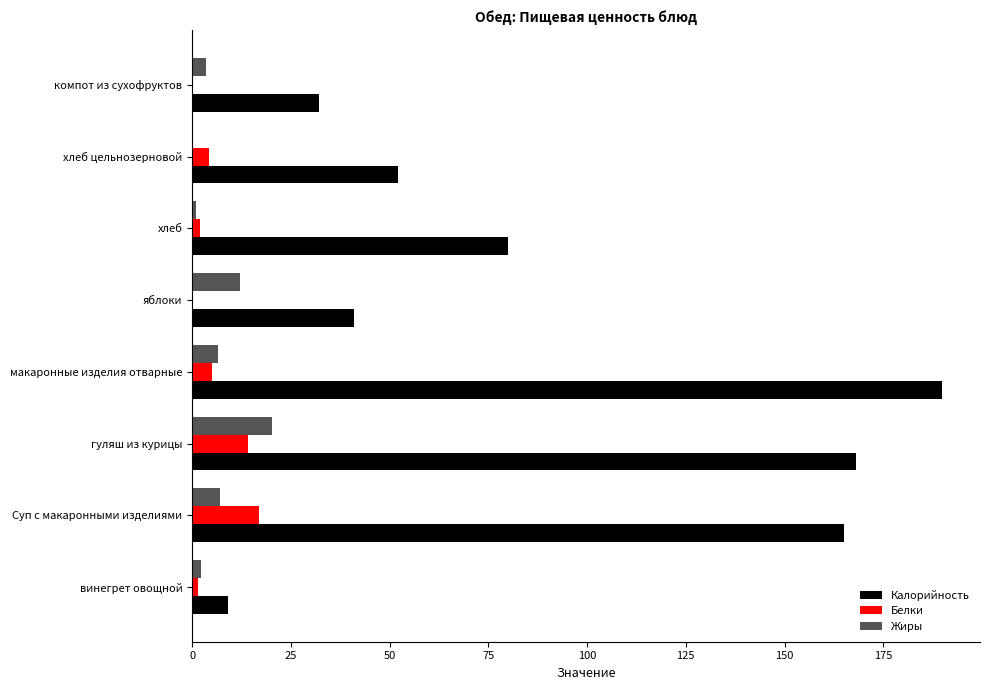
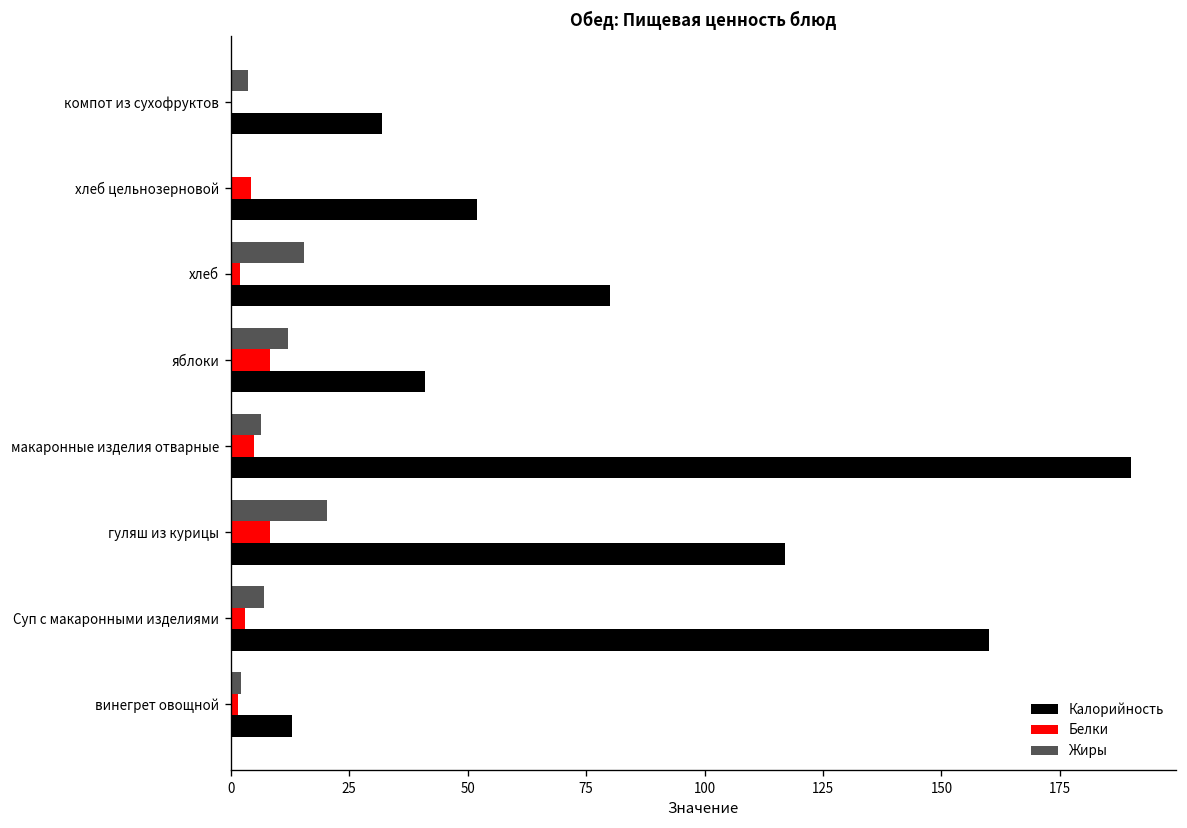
Жиры, хлеб: 1 -> 16
Белки, яблоки: 0 -> 8
Белки, гуляш из курицы: 14 -> 8
Калорийность, гуляш из курицы: 168 -> 117
Белки, Суп с макаронными изделиями: 17 -> 3
Калорийность, Суп с макаронными изделиями: 165 -> 160
Калорийность, винегрет овощной: 9 -> 13
